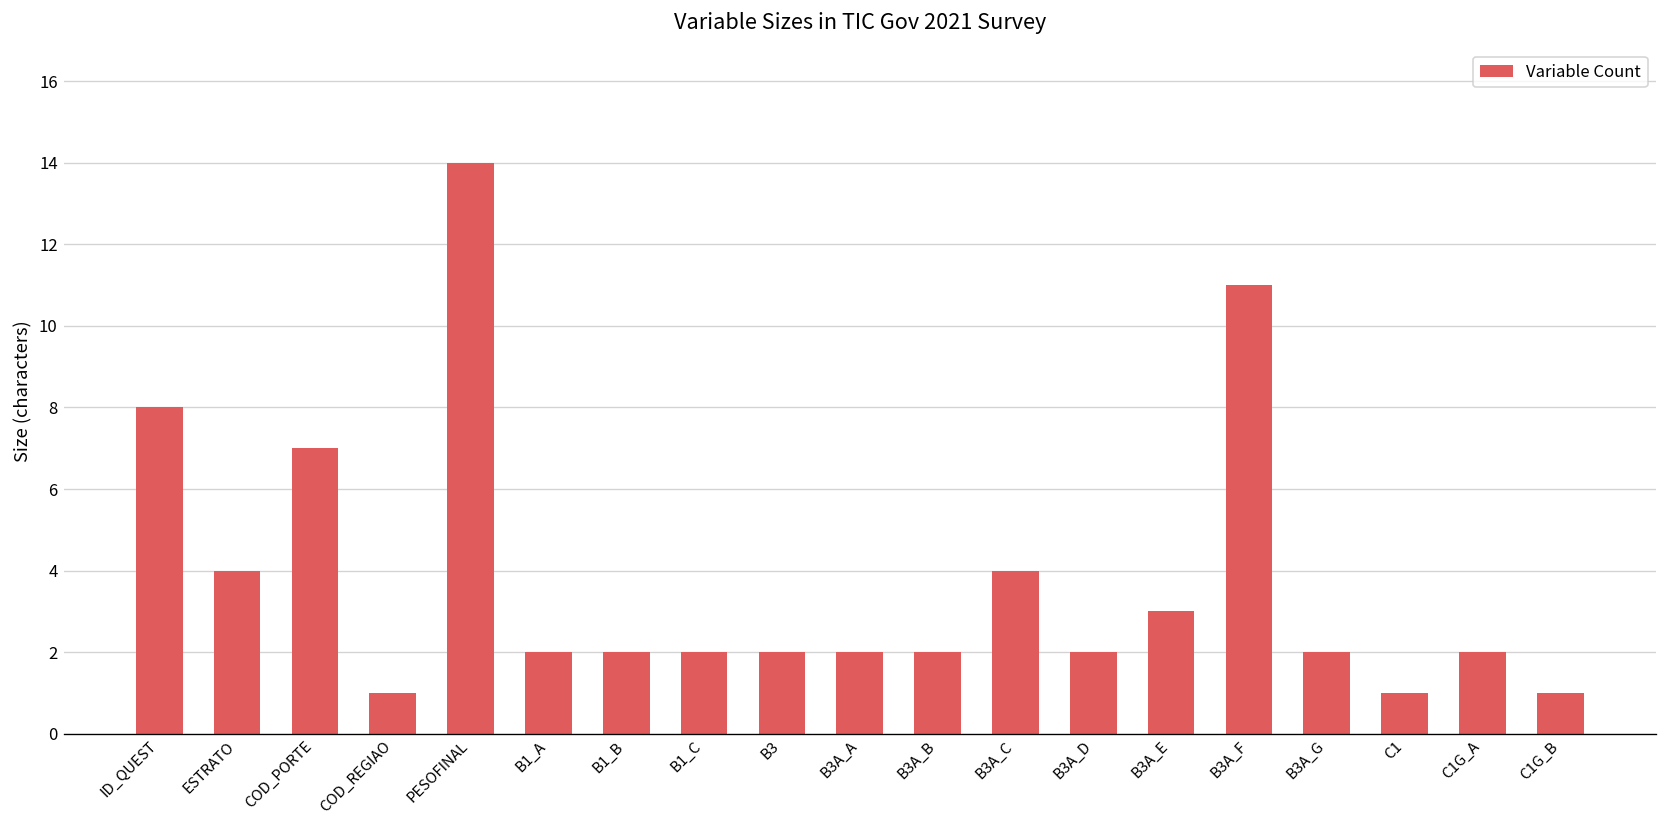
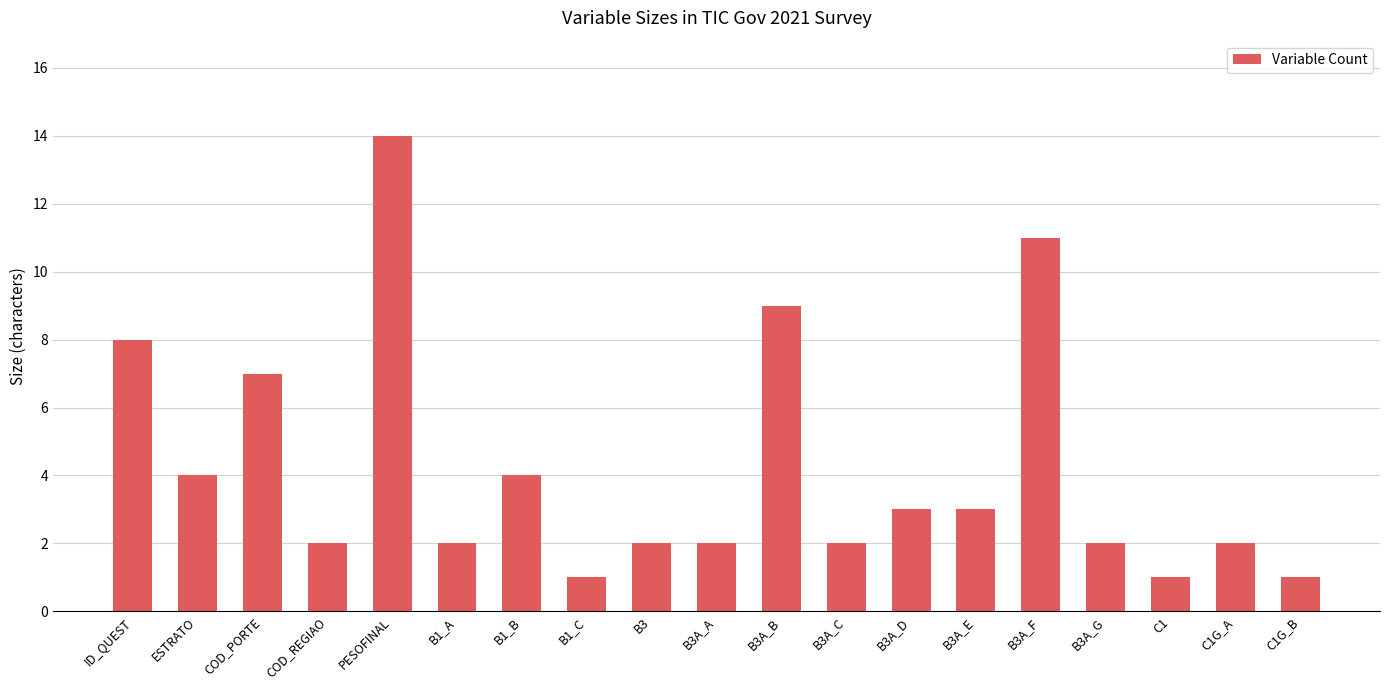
COD_REGIAO: 1 -> 2
B1_B: 2 -> 4
B1_C: 2 -> 1
B3A_B: 2 -> 9
B3A_C: 4 -> 2
B3A_D: 2 -> 3
